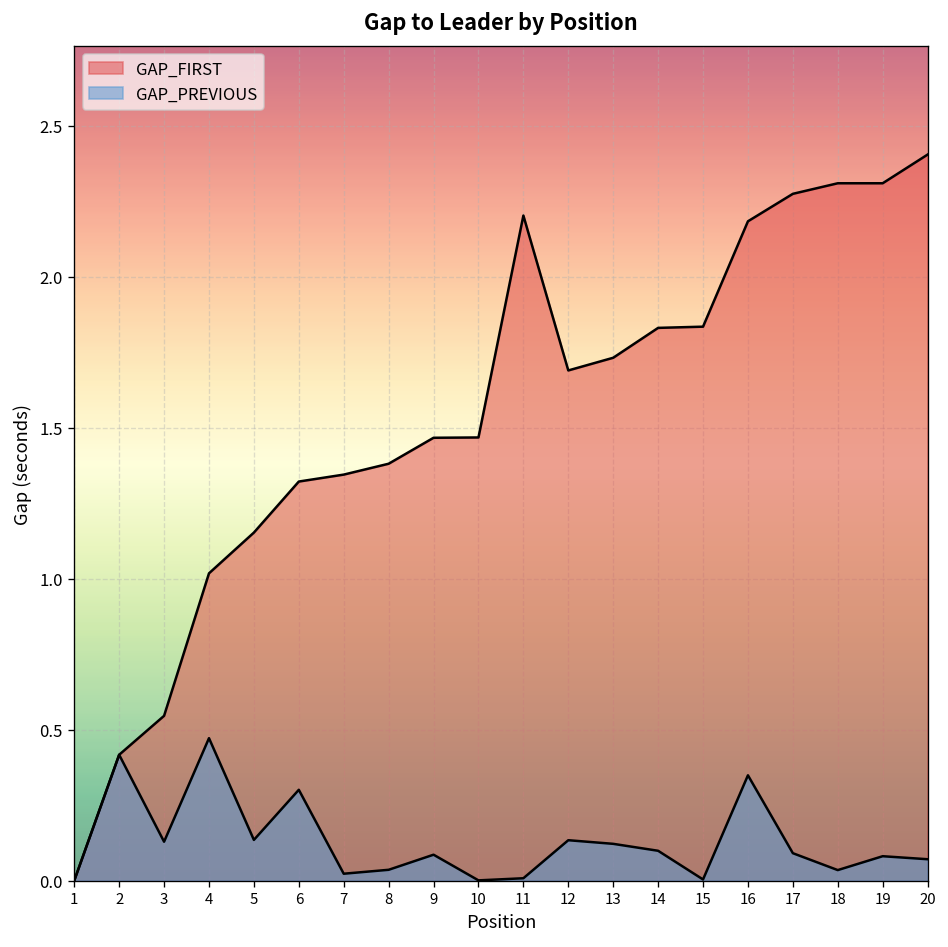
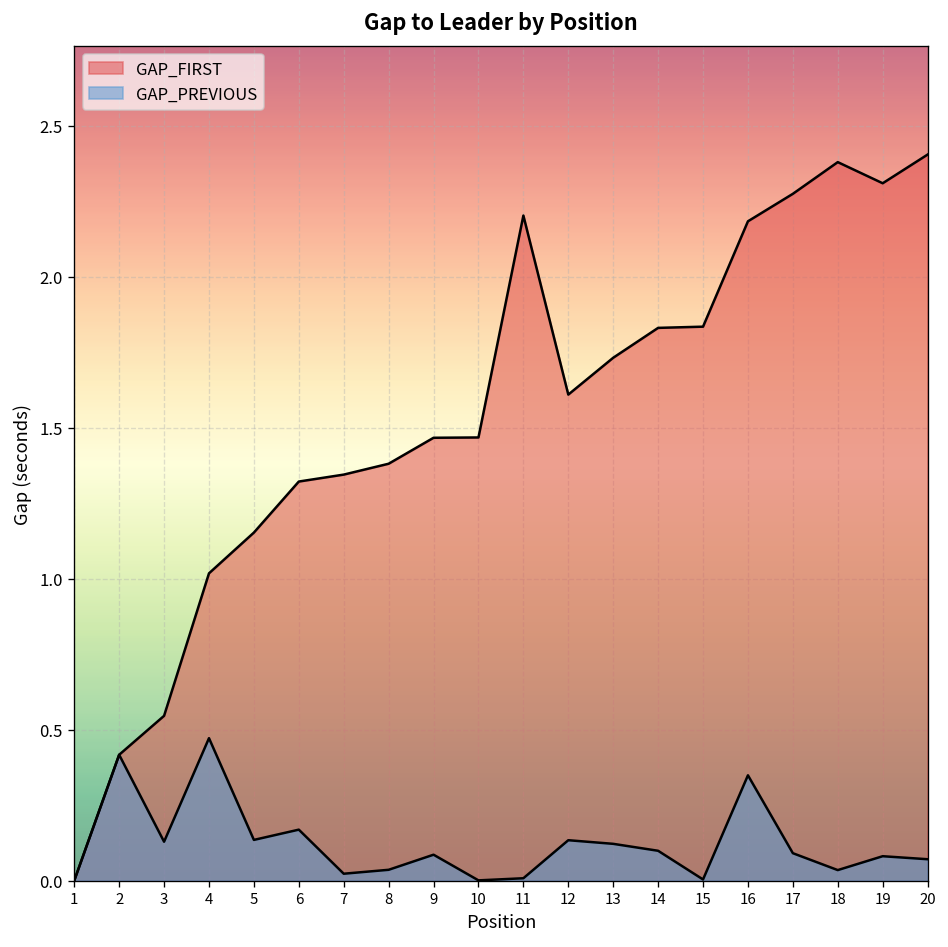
GAP_PREVIOUS, 6: 0.30 -> 0.17
GAP_FIRST, 12: 1.69 -> 1.61
GAP_FIRST, 18: 2.31 -> 2.38
